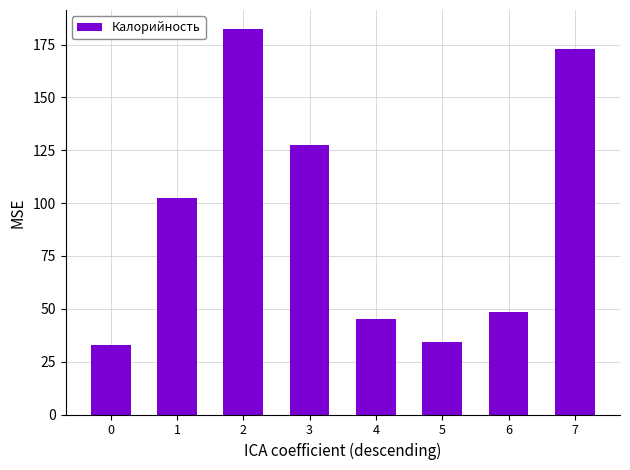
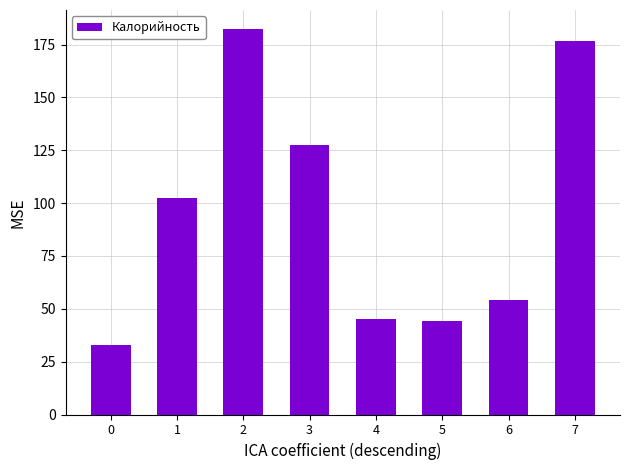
5: 34 -> 44
6: 49 -> 54
7: 173 -> 177
